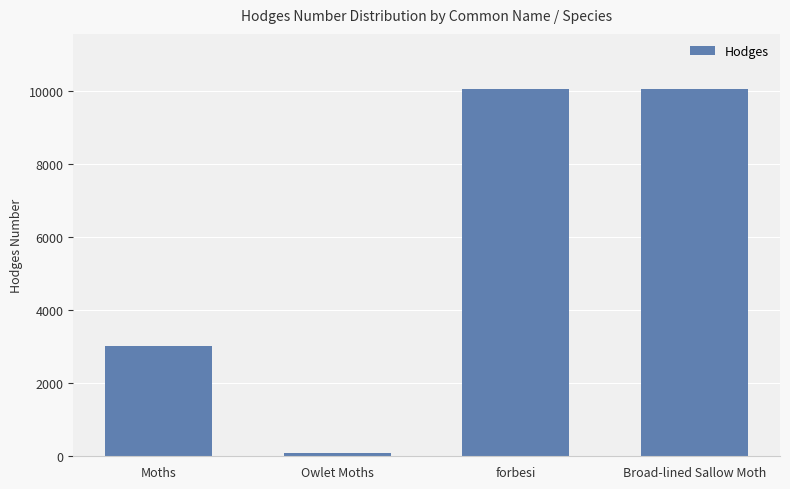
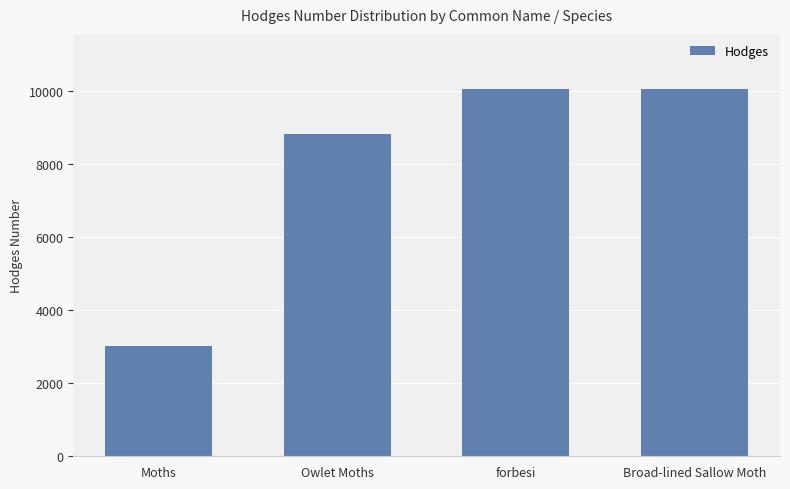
Owlet Moths: 100 -> 8800
